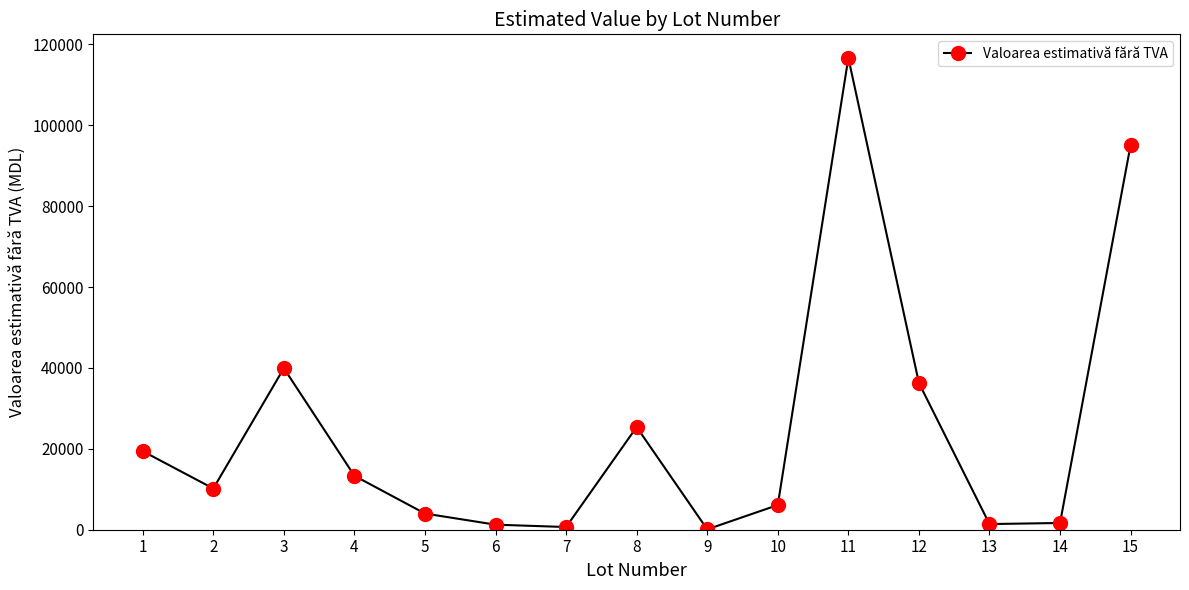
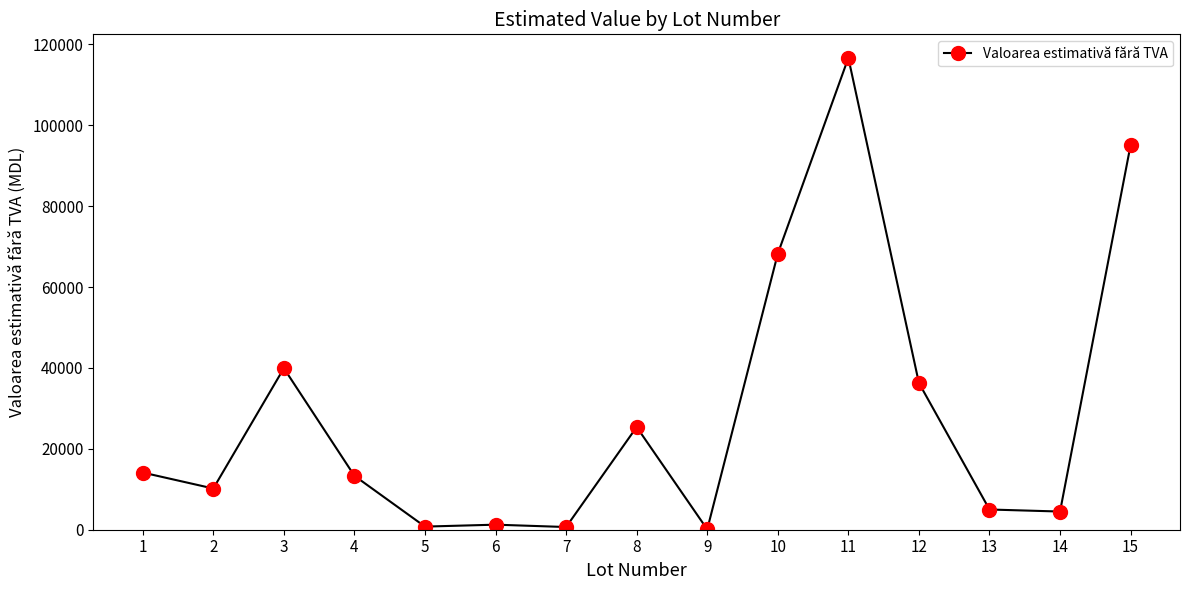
1: 19000 -> 14000
5: 4000 -> 1000
10: 6000 -> 68000
13: 1000 -> 5000
14: 2000 -> 4000
